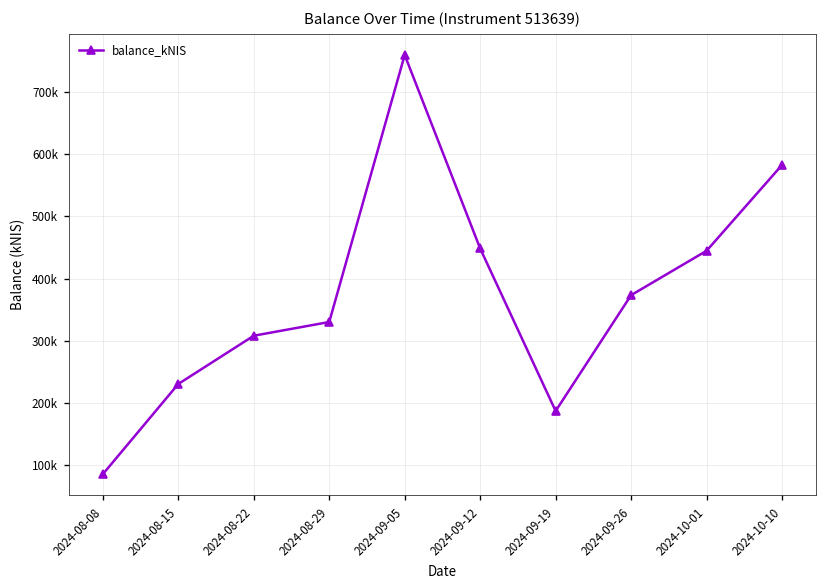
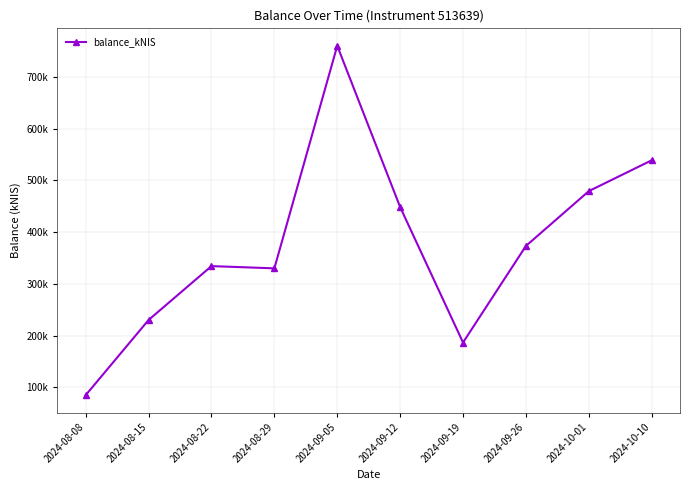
2024-08-22: 310000 -> 330000
2024-10-01: 440000 -> 480000
2024-10-10: 580000 -> 540000
